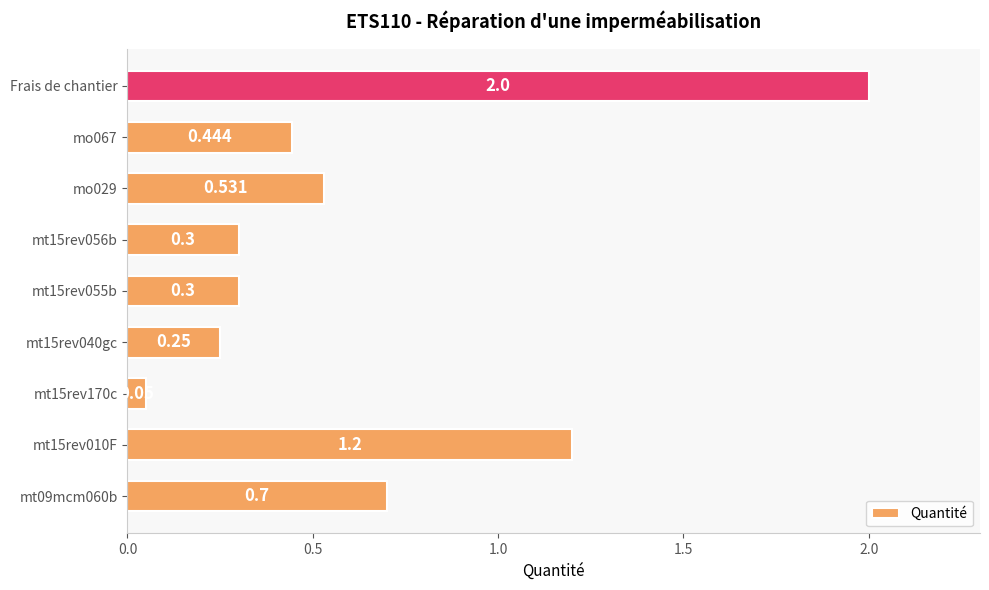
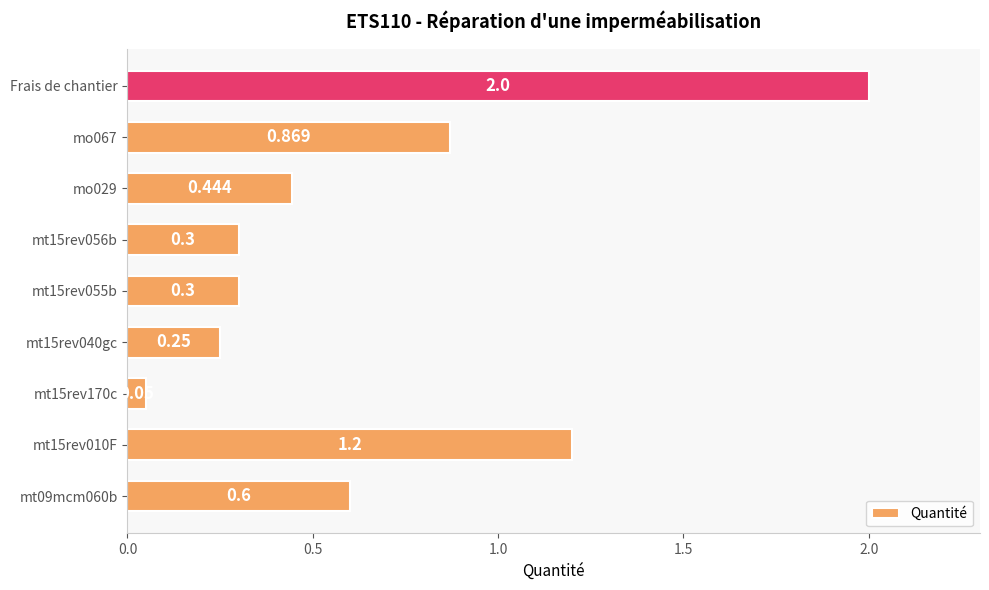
mo067: 0.444 -> 0.869
mo029: 0.531 -> 0.444
mt09mcm060b: 0.7 -> 0.6
